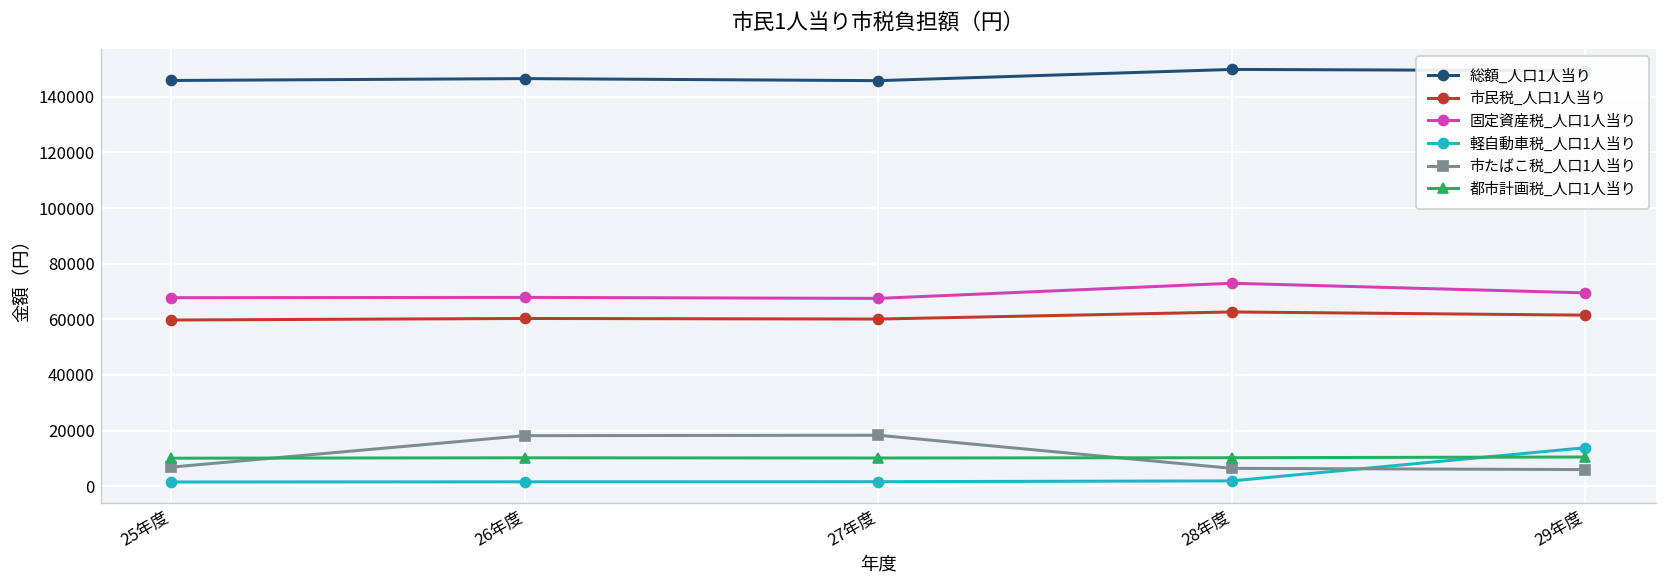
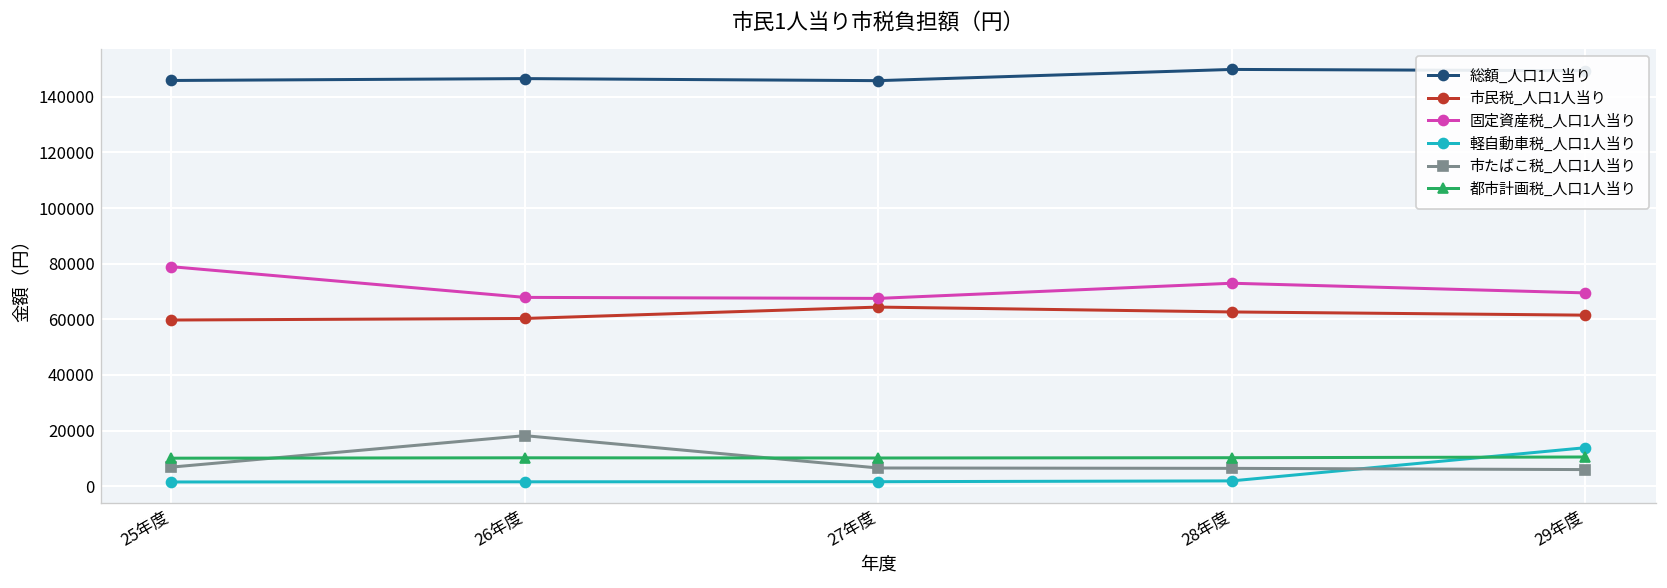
固定資産税_人口1人当り, 25年度: 68000 -> 79000
市民税_人口1人当り, 27年度: 60000 -> 64000
市たばこ税_人口1人当り, 27年度: 18000 -> 7000
